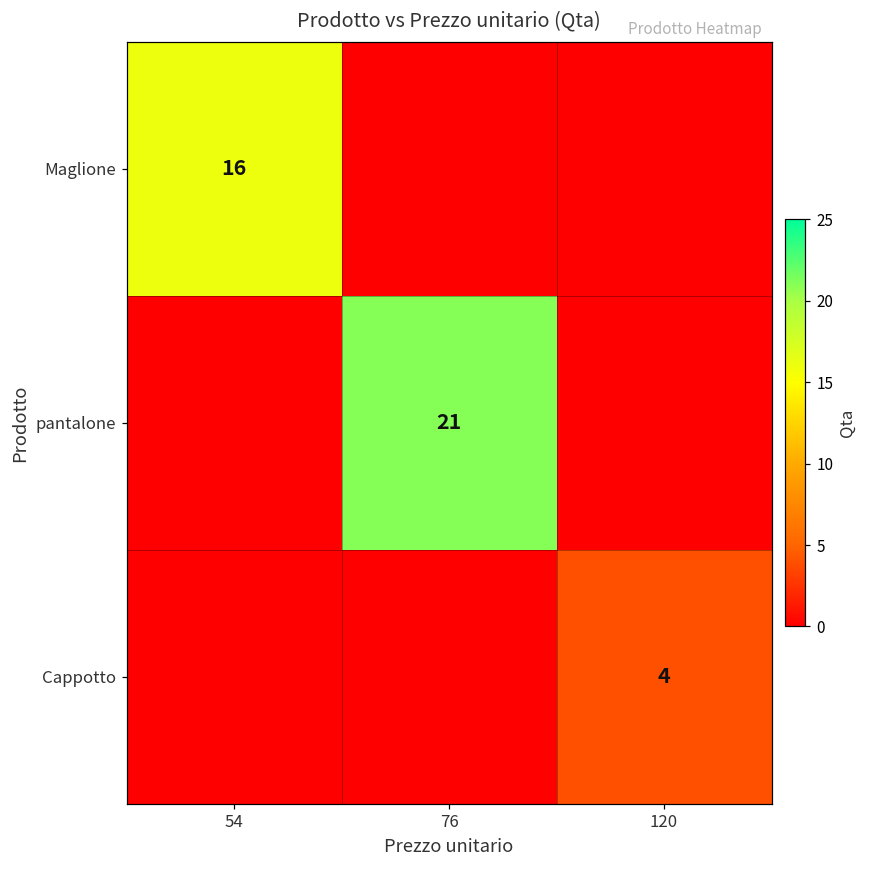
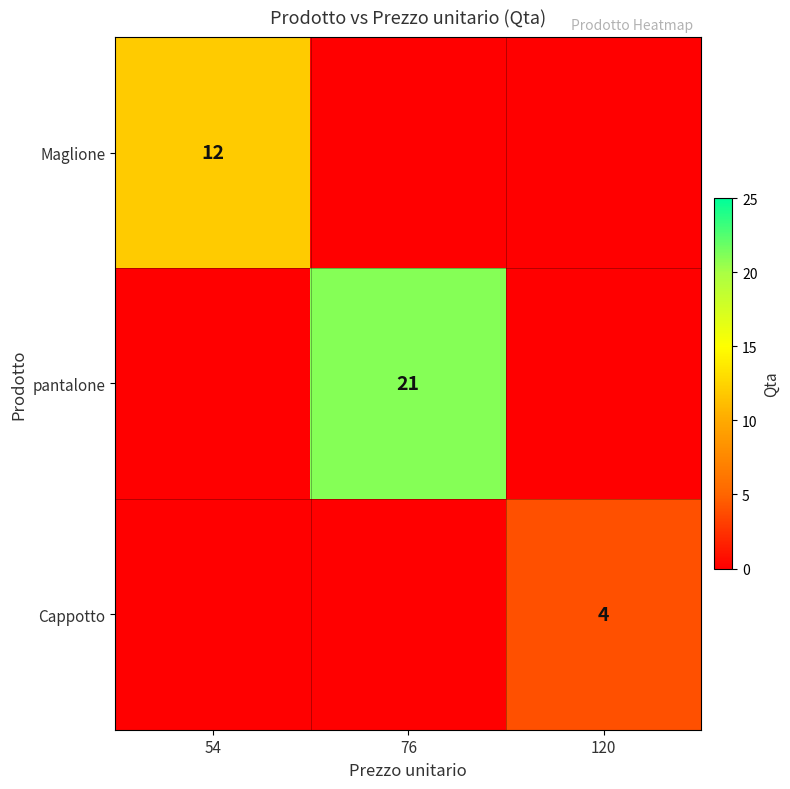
Maglione, 54: 16 -> 12
